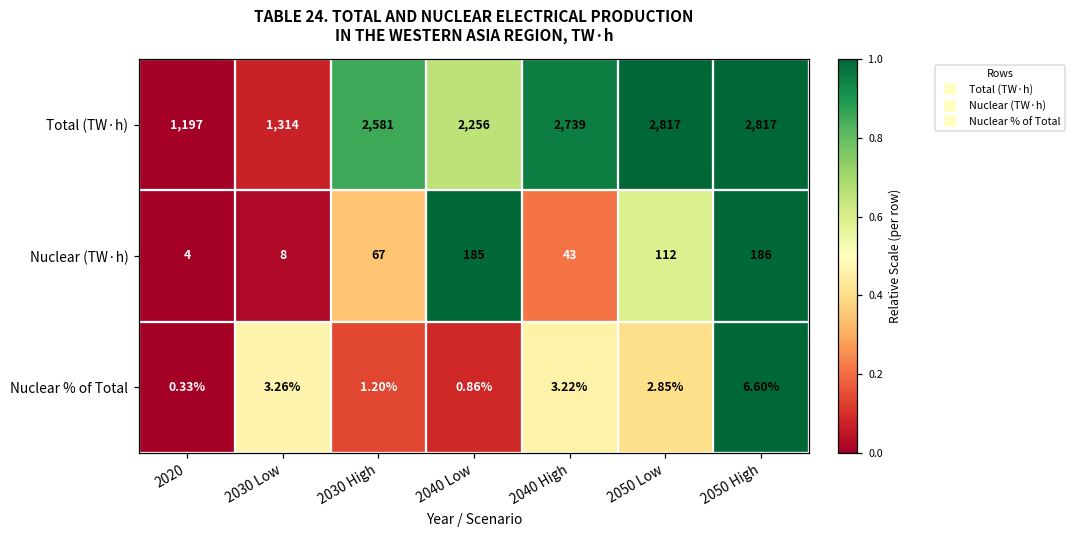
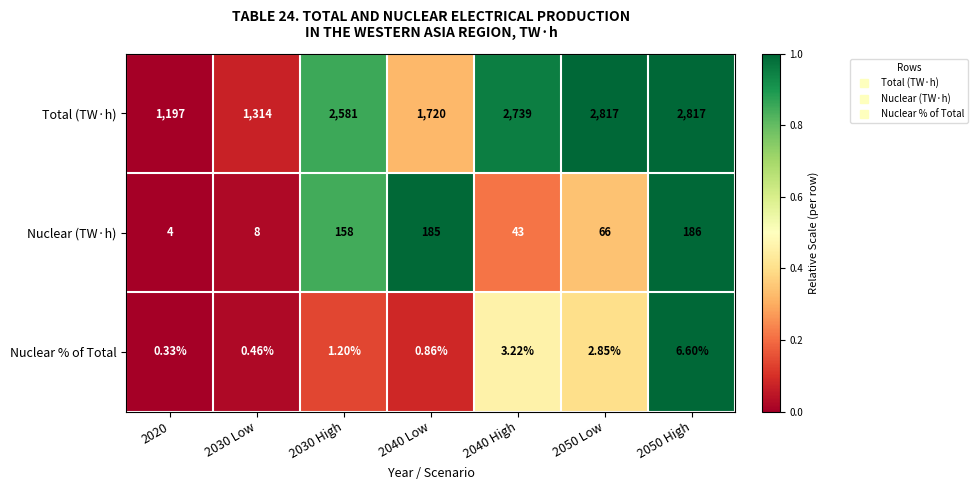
Total (TW·h), 2040 Low: 2,256 -> 1,720
Nuclear (TW·h), 2030 High: 67 -> 158
Nuclear (TW·h), 2050 Low: 112 -> 66
Nuclear % of Total, 2030 Low: 3.26% -> 0.46%
